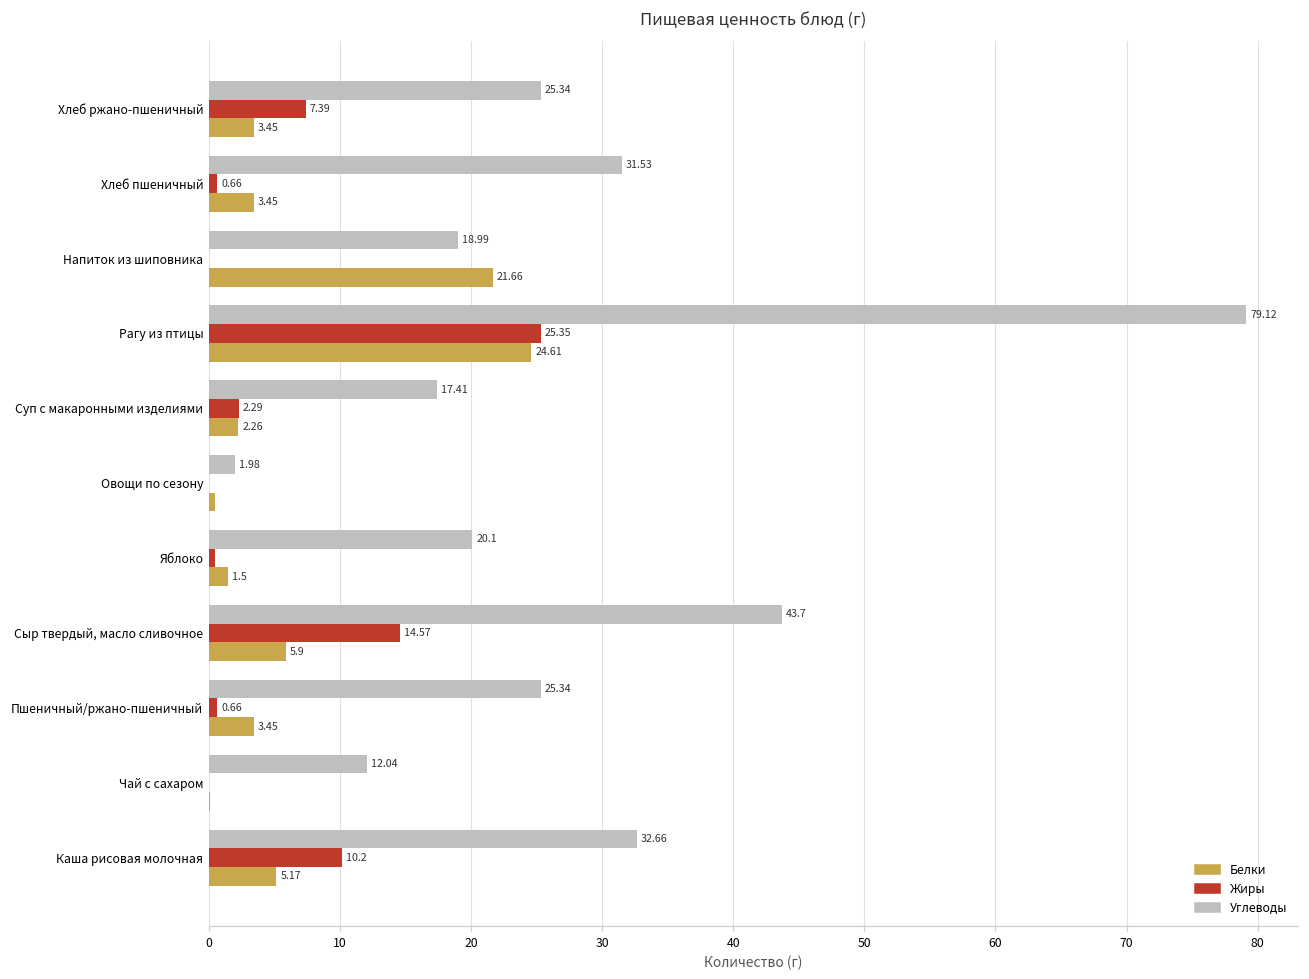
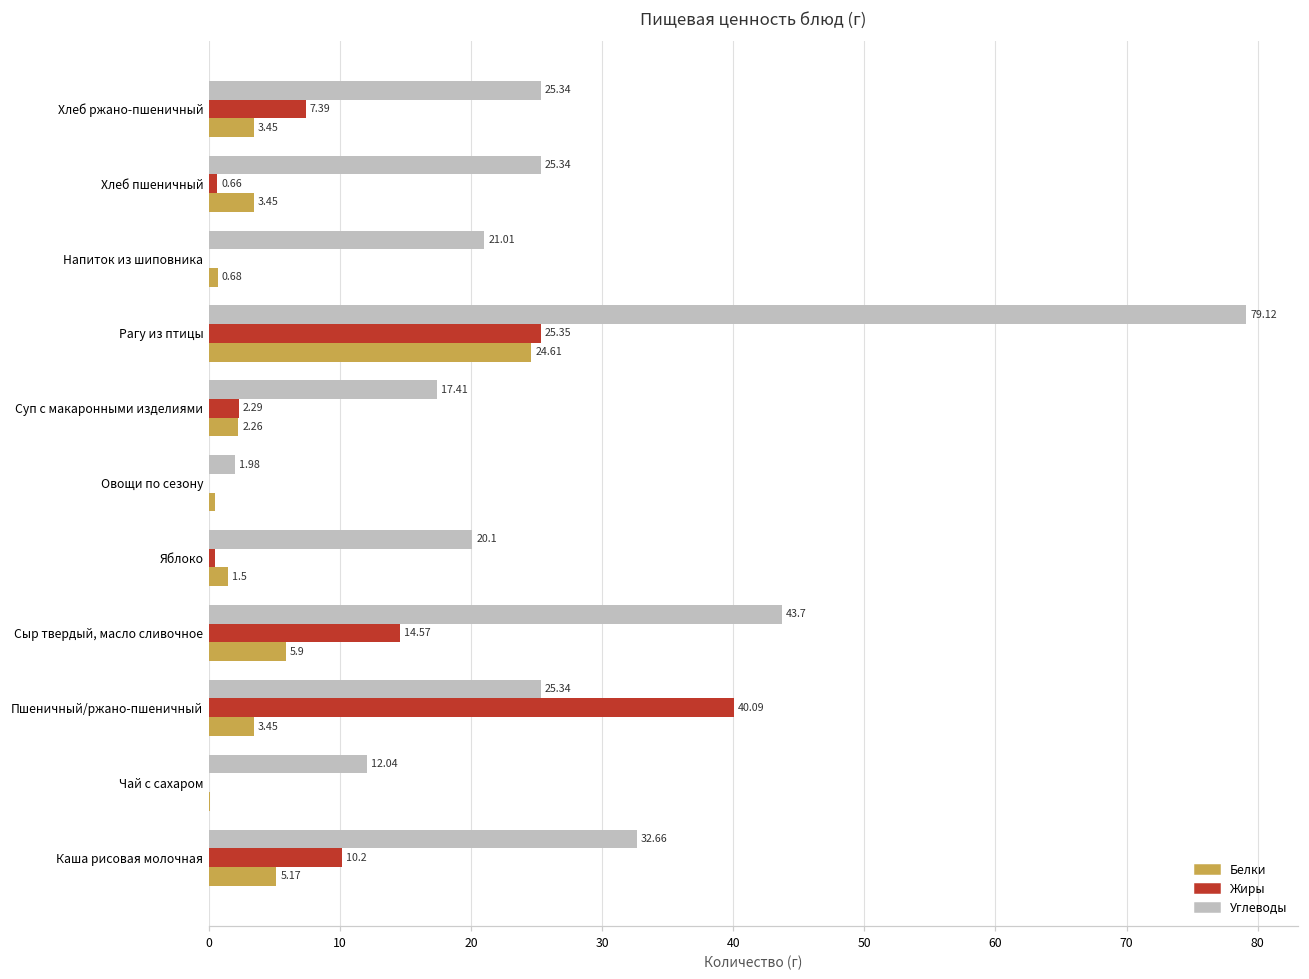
Углеводы, Хлеб пшеничный: 31.53 -> 25.34
Углеводы, Напиток из шиповника: 18.99 -> 21.01
Белки, Напиток из шиповника: 21.66 -> 0.68
Жиры, Пшеничный/ржано-пшеничный: 0.66 -> 40.09
